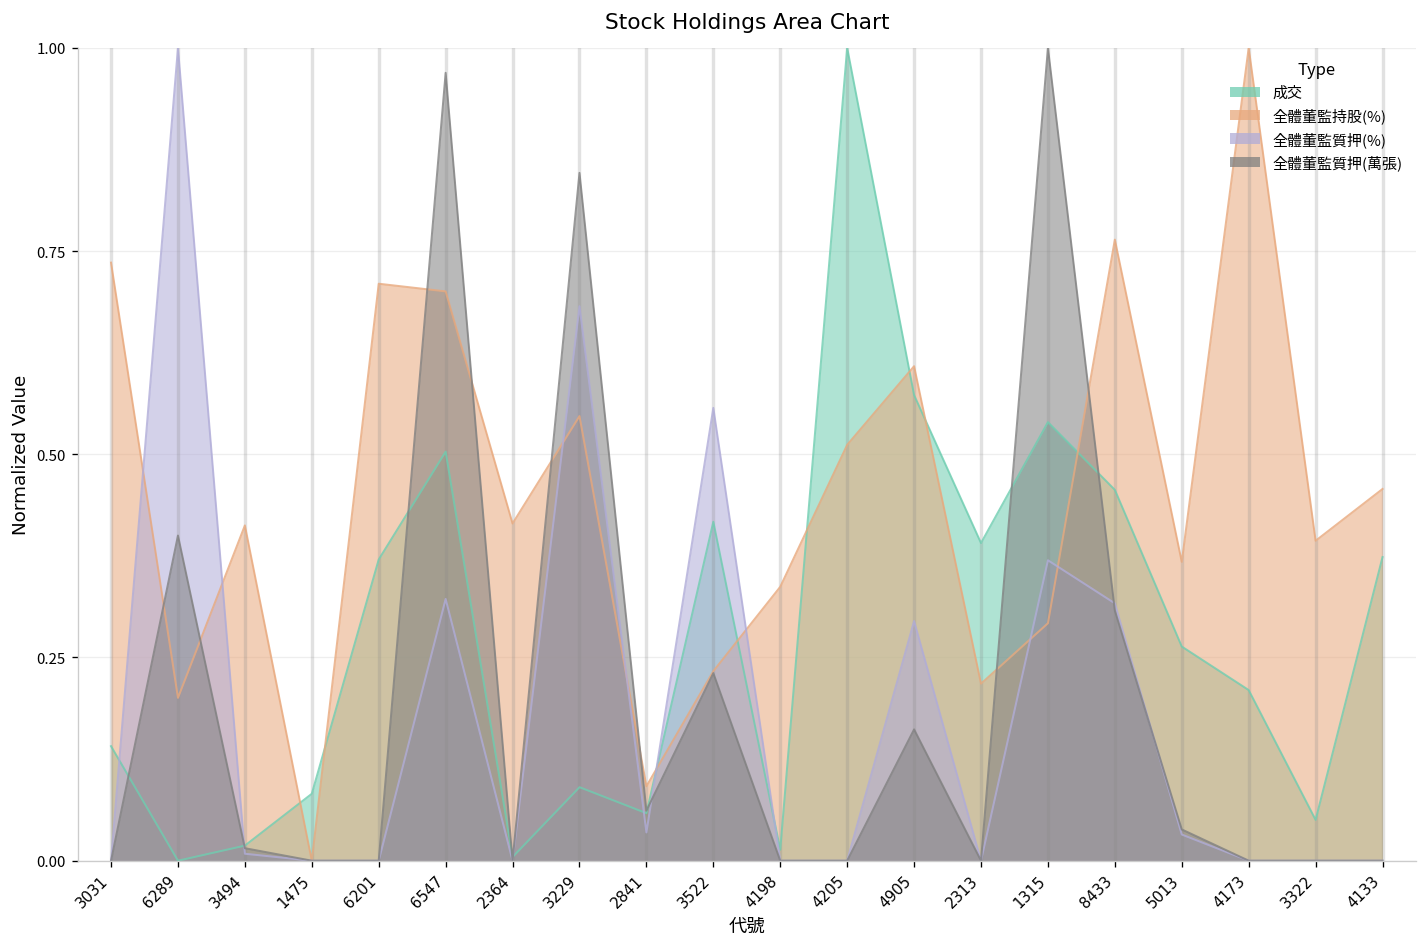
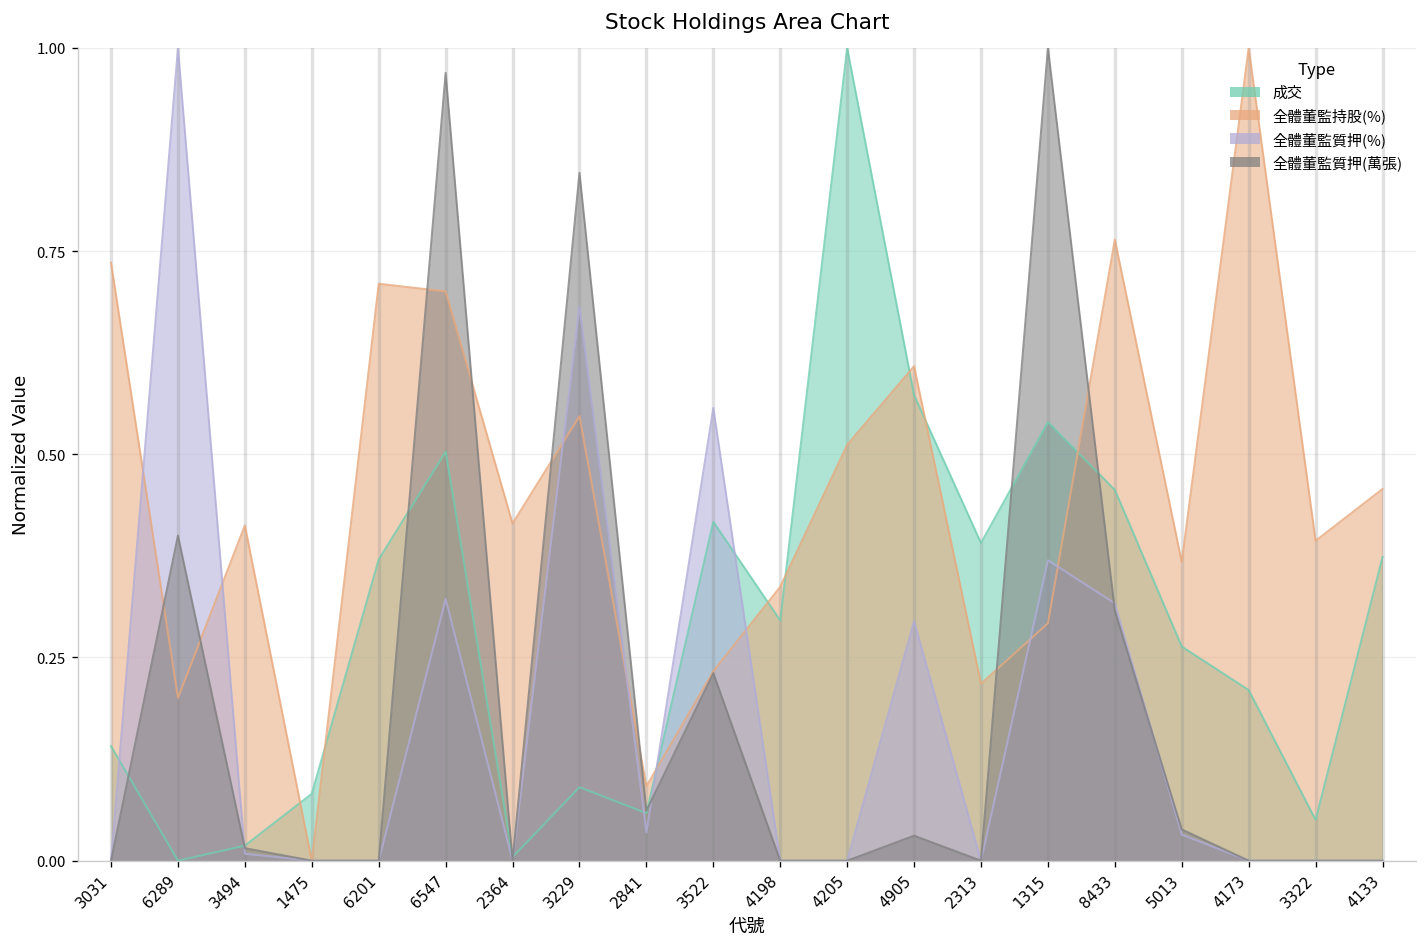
成交, 4198: 0.01 -> 0.30
全體董監質押(萬張), 4905: 0.16 -> 0.03
